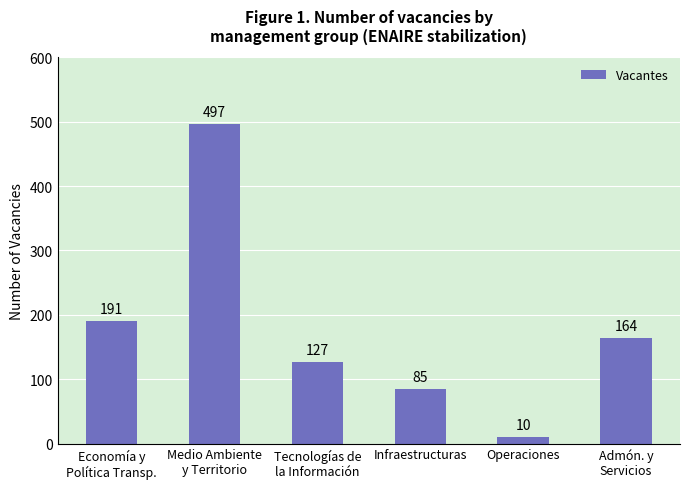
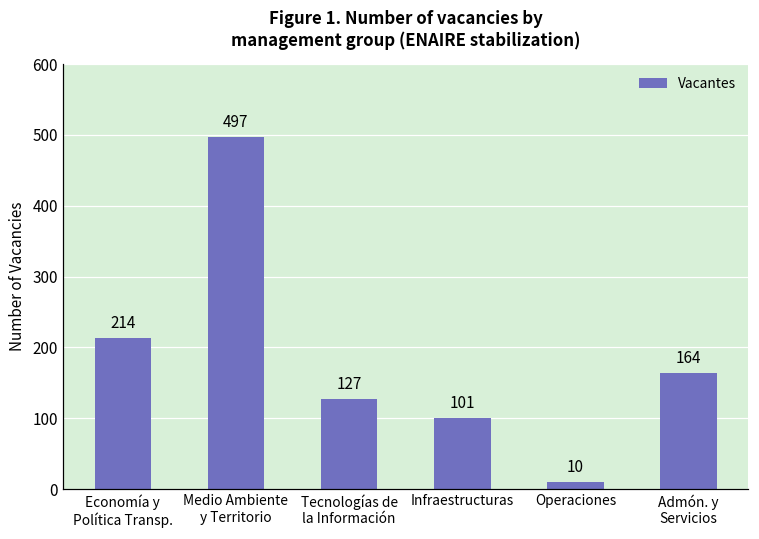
Economía y Política Transp.: 191 -> 214
Infraestructuras: 85 -> 101
